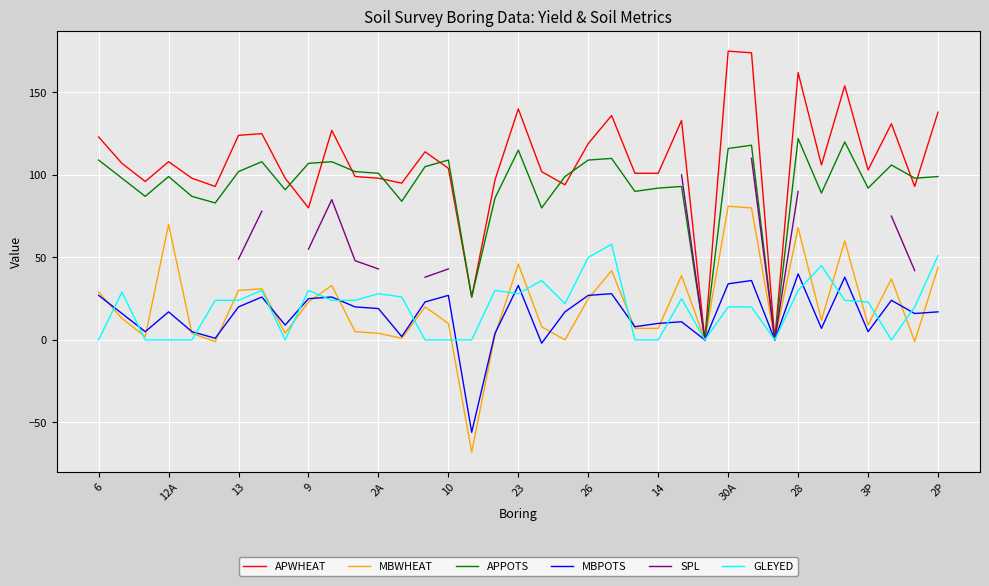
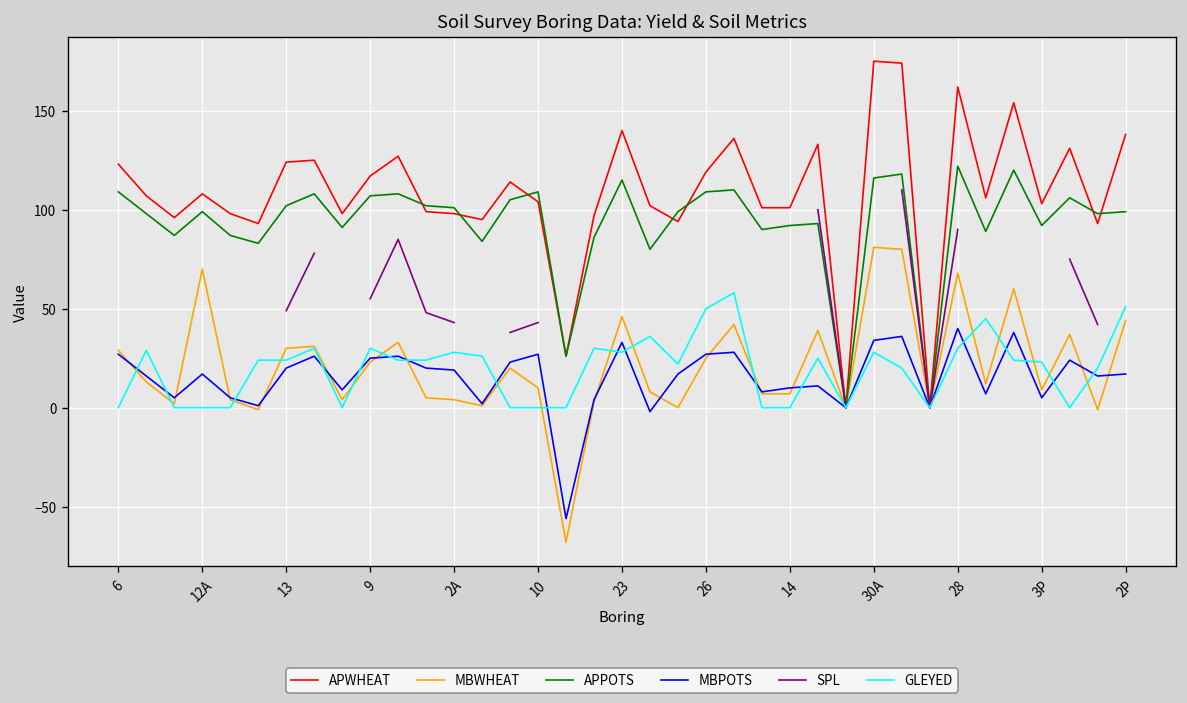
APWHEAT, 9: 80 -> 117
GLEYED, 30A: 20 -> 28
